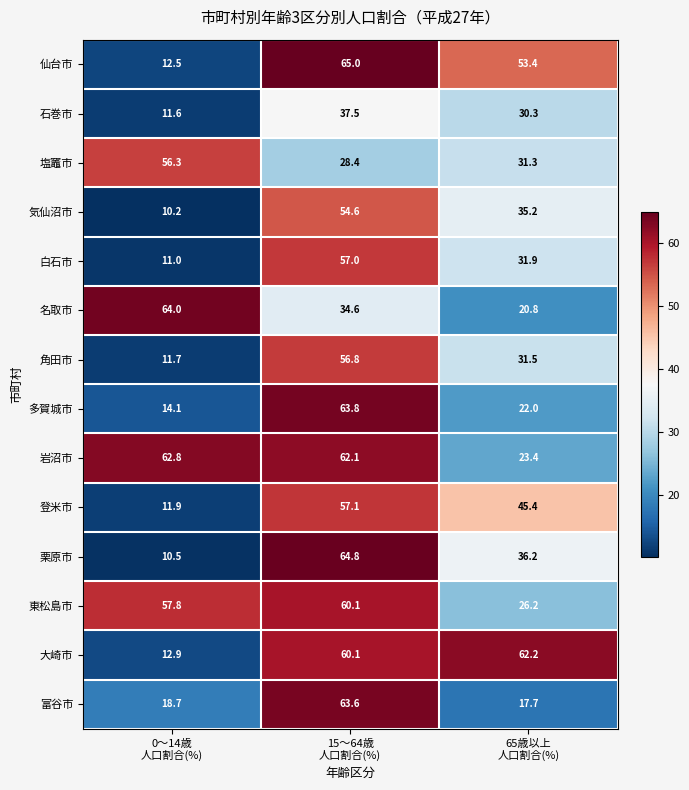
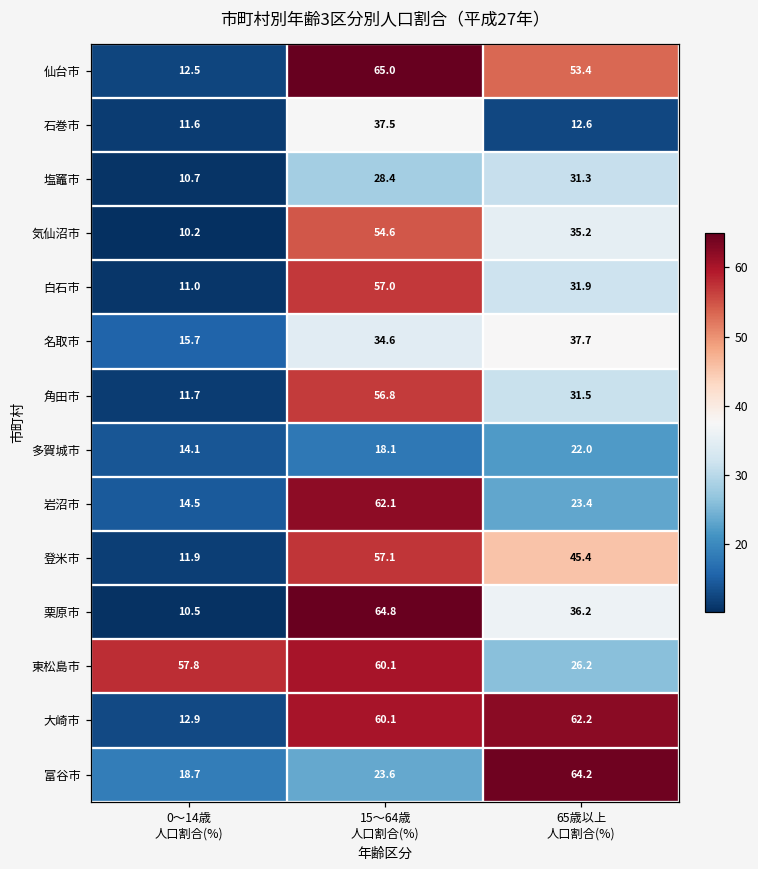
石巻市, 65歳以上 人口割合(%): 30.3 -> 12.6
塩竈市, 0～14歳 人口割合(%): 56.3 -> 10.7
名取市, 0～14歳 人口割合(%): 64.0 -> 15.7
名取市, 65歳以上 人口割合(%): 20.8 -> 37.7
多賀城市, 15～64歳 人口割合(%): 63.8 -> 18.1
岩沼市, 0～14歳 人口割合(%): 62.8 -> 14.5
富谷市, 15～64歳 人口割合(%): 63.6 -> 23.6
富谷市, 65歳以上 人口割合(%): 17.7 -> 64.2
